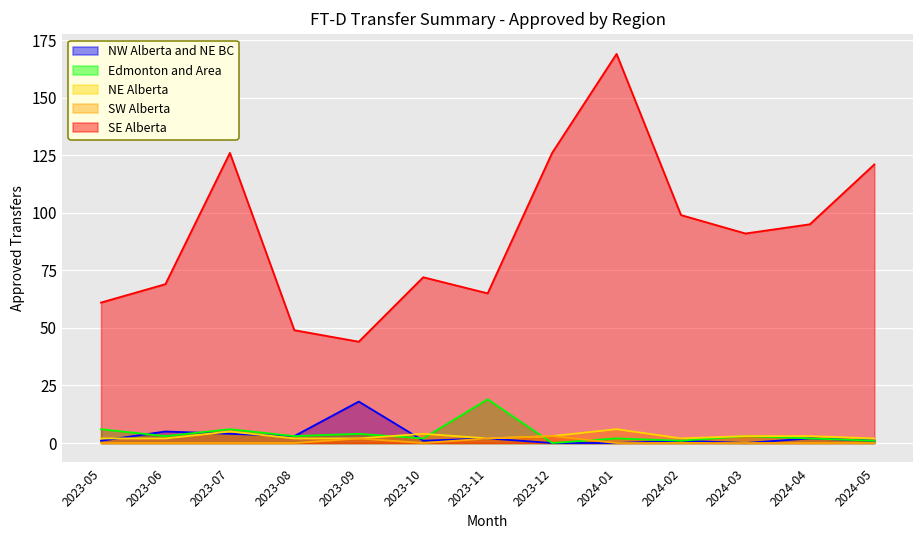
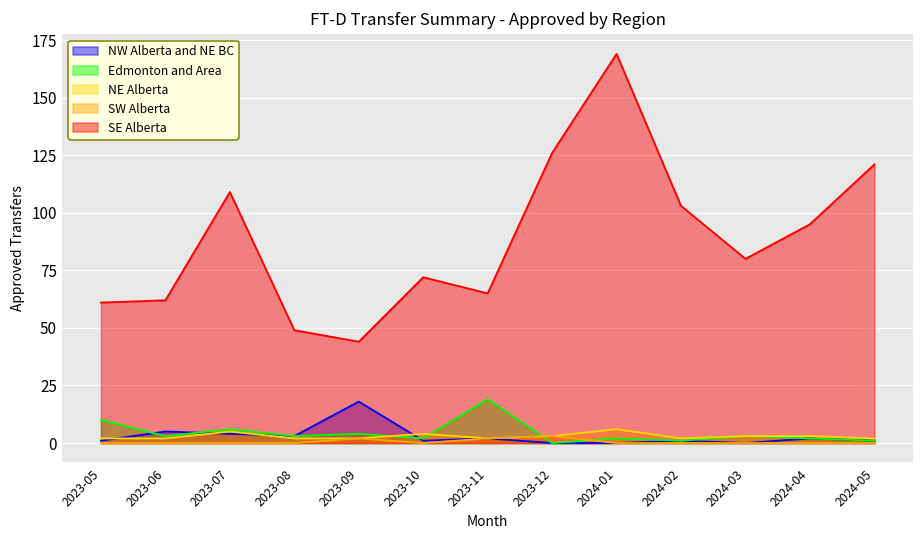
Edmonton and Area, 2023-05: 6 -> 10
SE Alberta, 2023-06: 69 -> 62
SE Alberta, 2023-07: 126 -> 109
SE Alberta, 2024-02: 99 -> 103
SE Alberta, 2024-03: 91 -> 80
